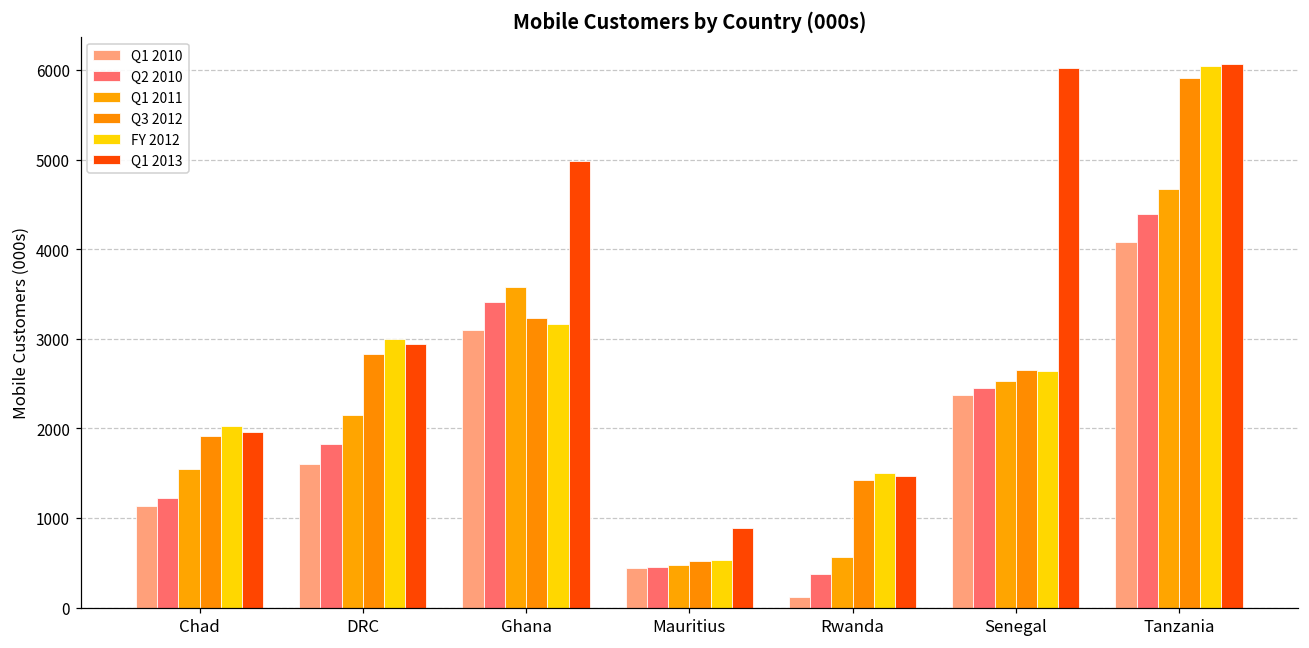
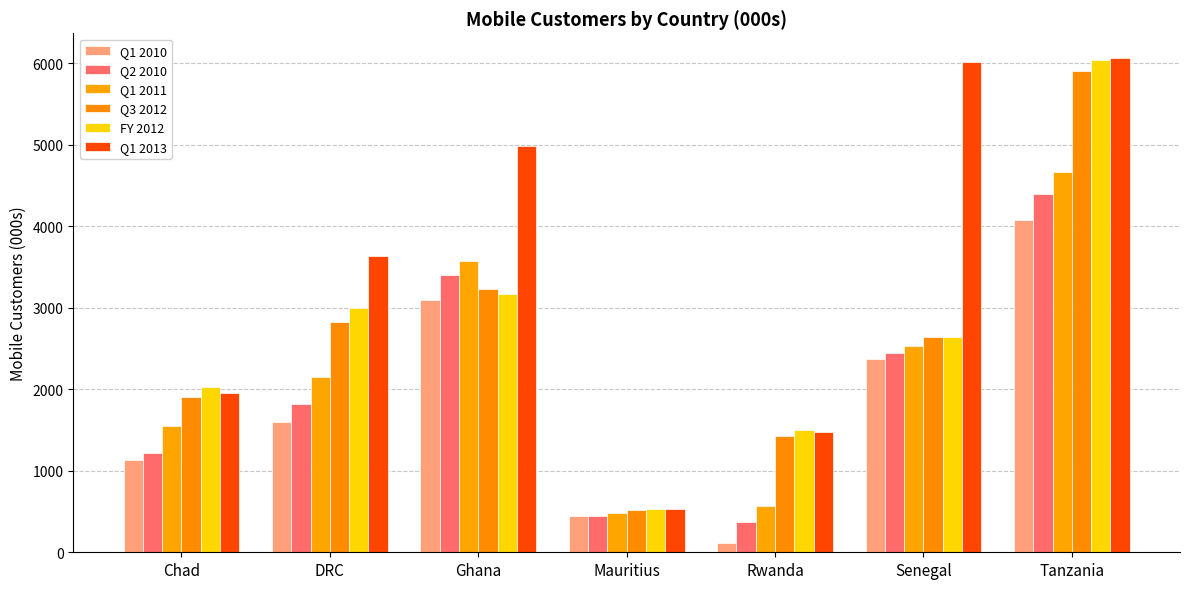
Q1 2013, DRC: 2900 -> 3600
Q1 2013, Mauritius: 900 -> 500
